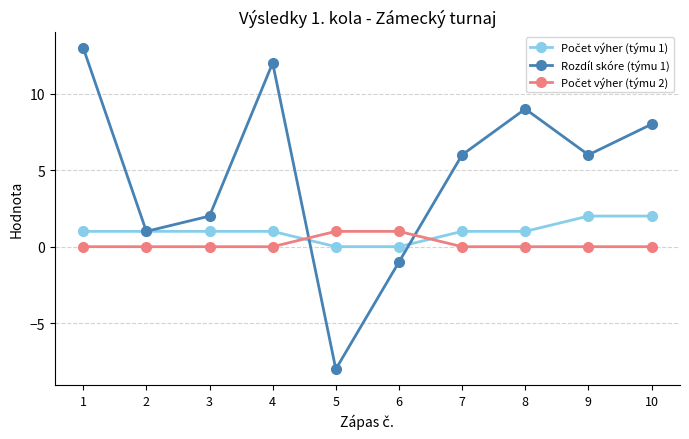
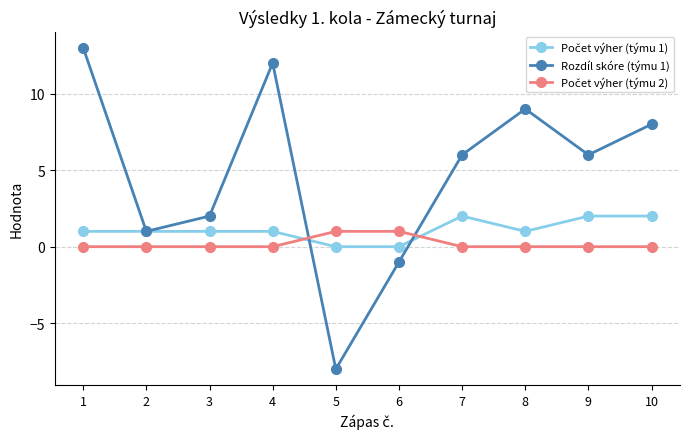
Počet výher (týmu 1), 7: 1 -> 2
